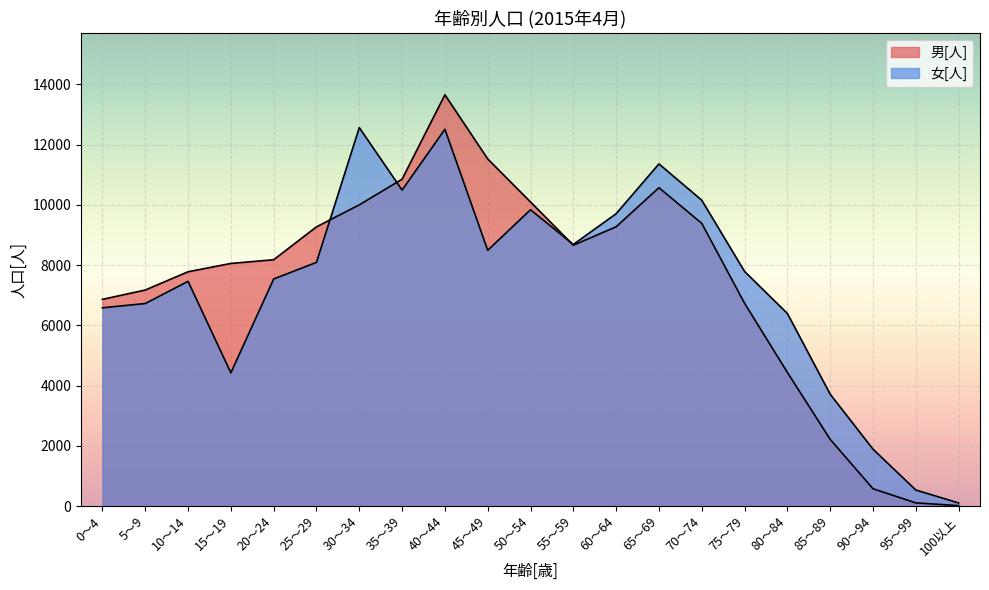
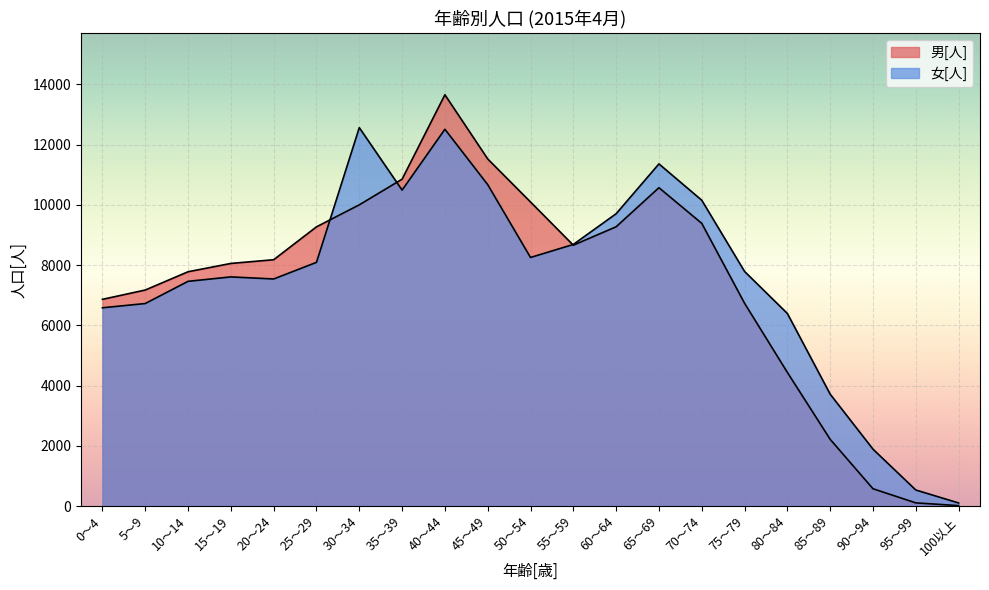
女[人], 15～19: 4400 -> 7600
女[人], 45～49: 8500 -> 10700
女[人], 50～54: 9800 -> 8300
